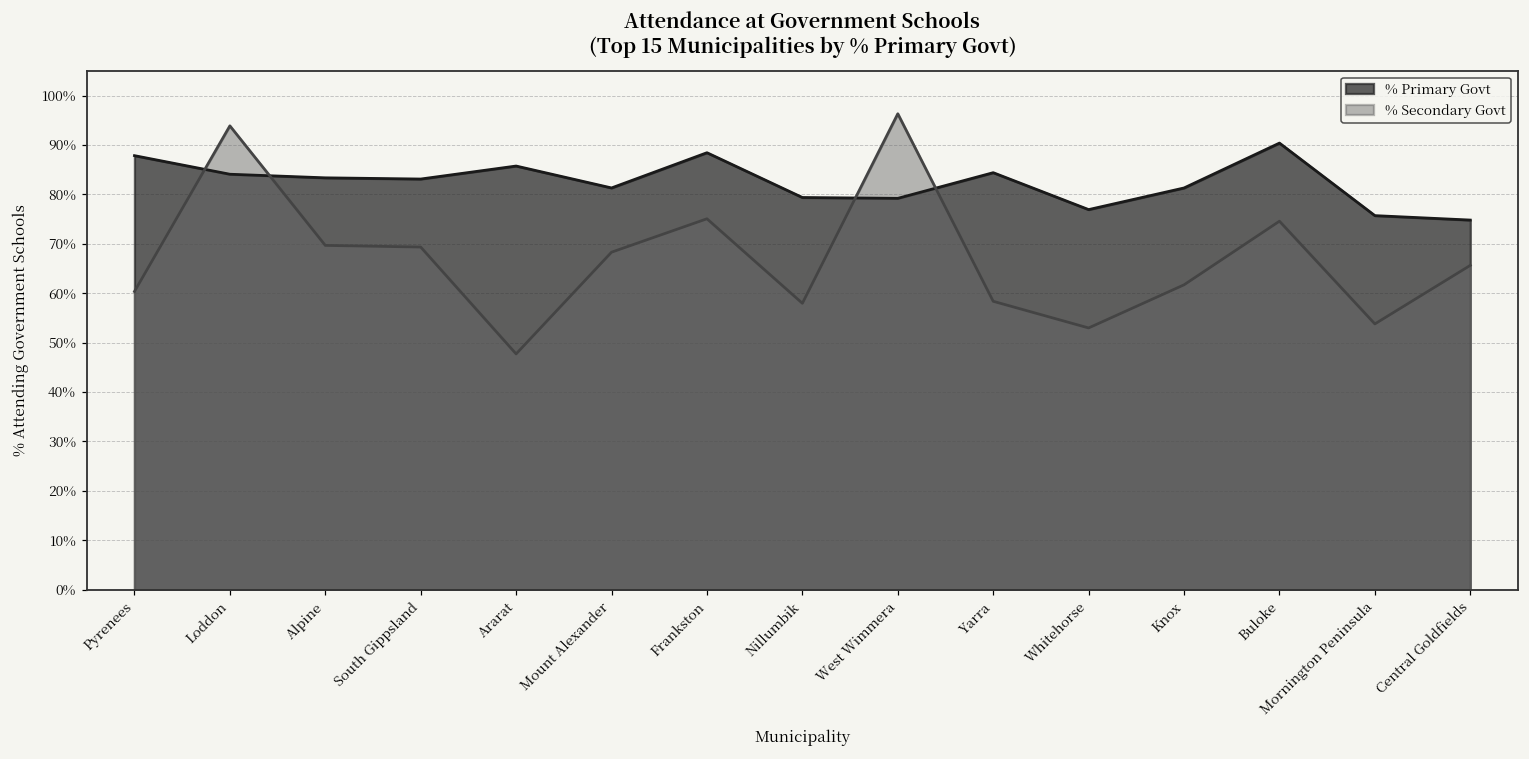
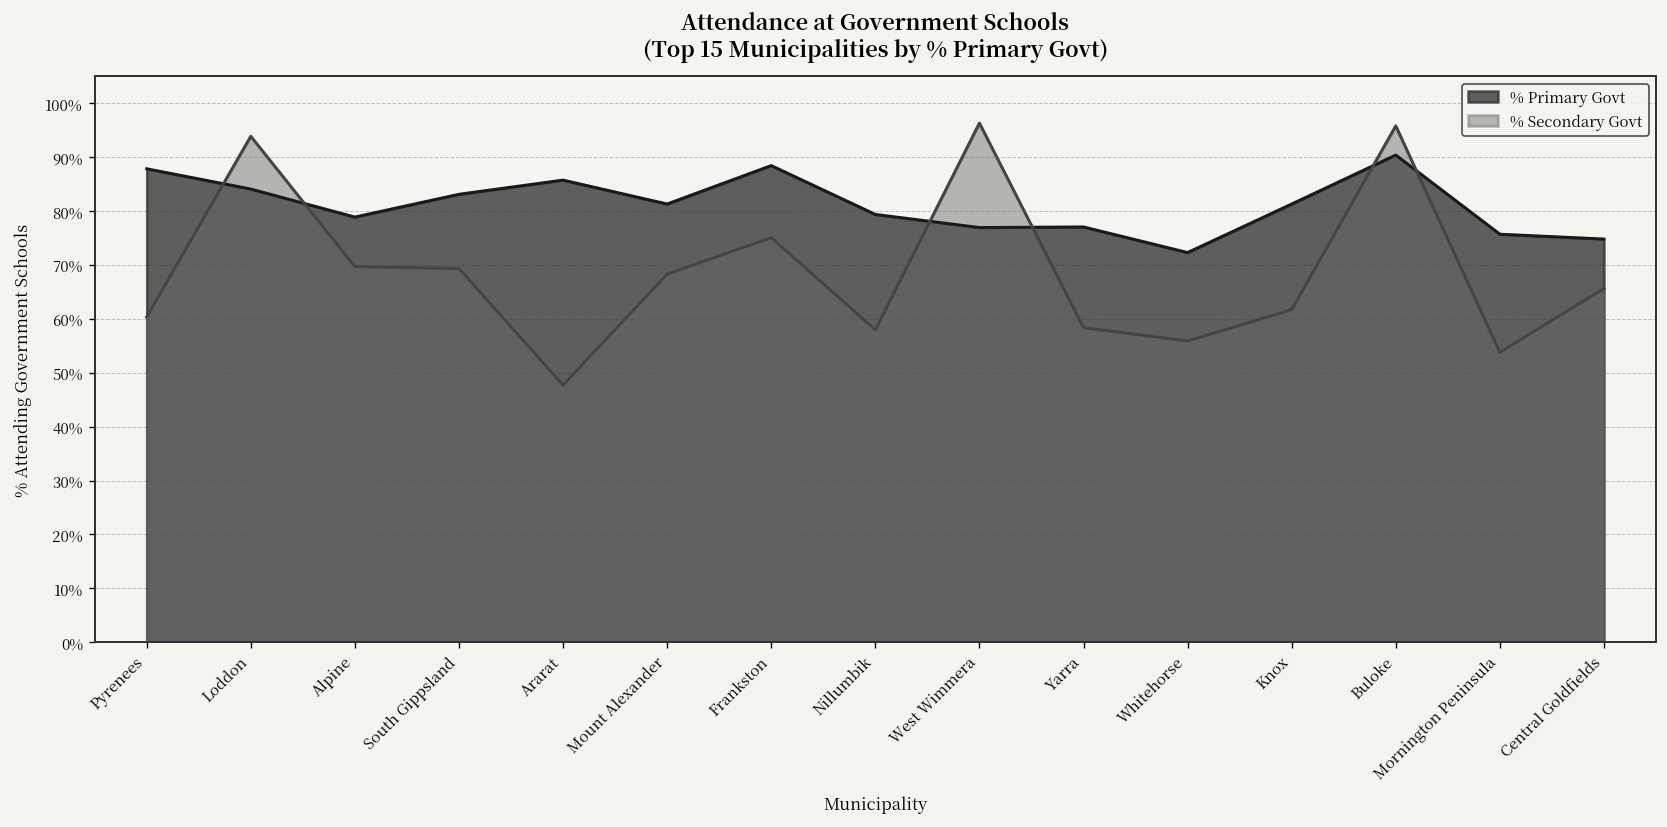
% Primary Govt, Alpine: 83% -> 79%
% Primary Govt, West Wimmera: 79% -> 77%
% Primary Govt, Yarra: 84% -> 77%
% Primary Govt, Whitehorse: 77% -> 72%
% Secondary Govt, Whitehorse: 53% -> 56%
% Secondary Govt, Buloke: 75% -> 96%
